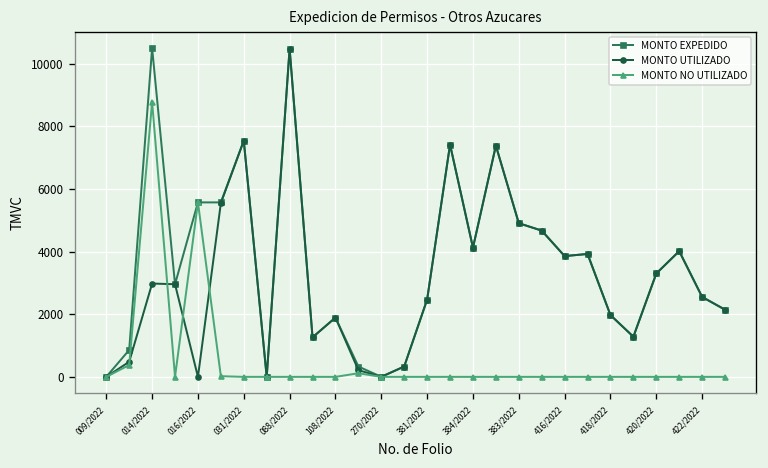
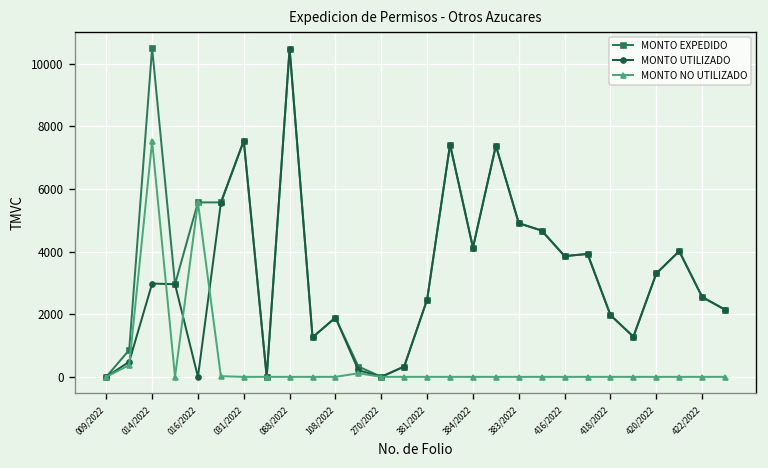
MONTO NO UTILIZADO, 014/2022: 8800 -> 7500
